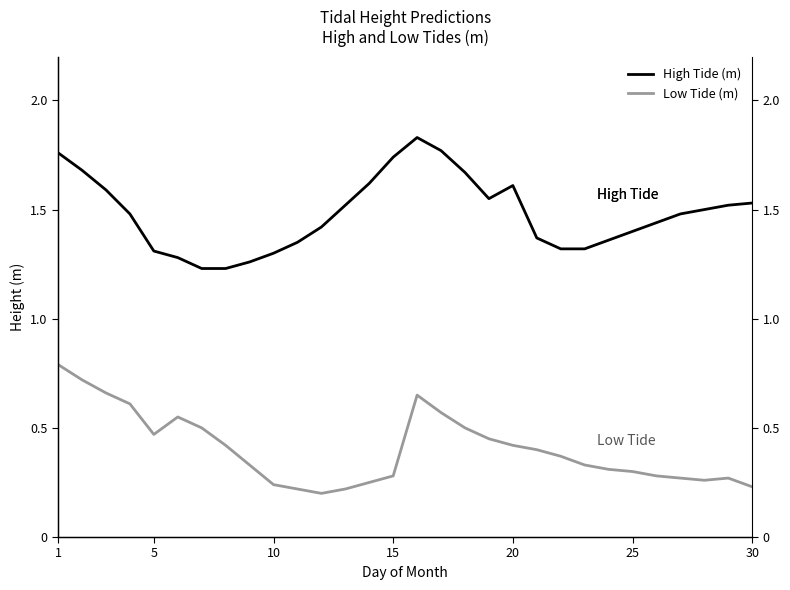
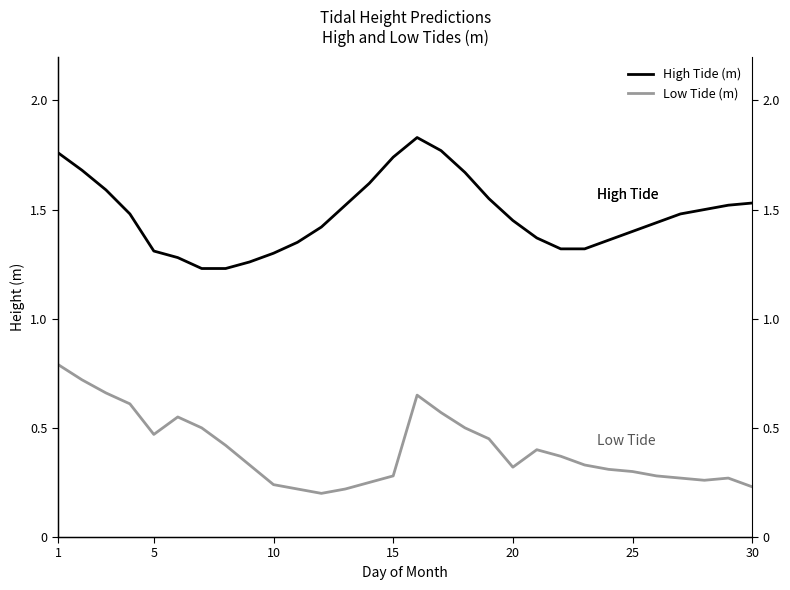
High Tide (m), 20: 1.61 -> 1.45
Low Tide (m), 20: 0.42 -> 0.32
